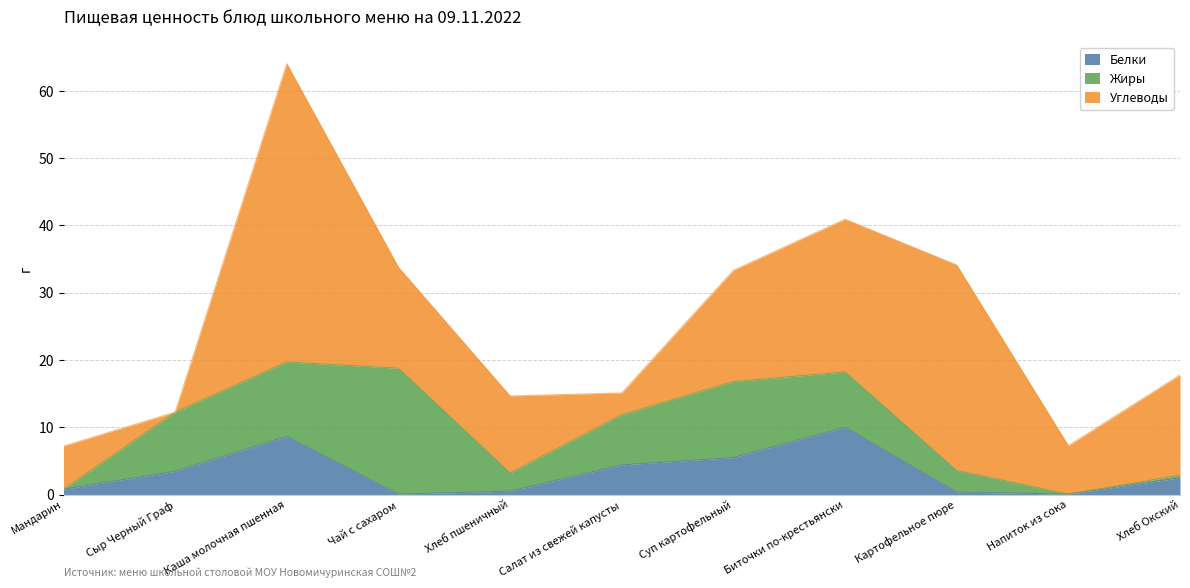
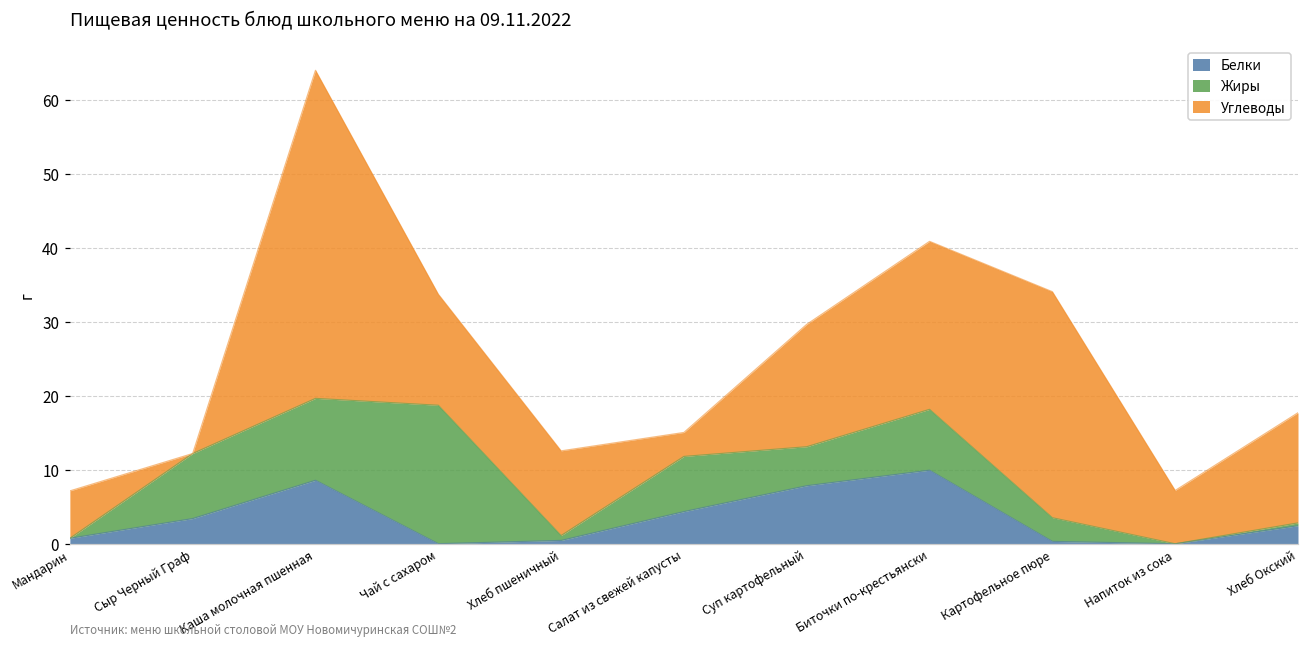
Жиры, Хлеб пшеничный: 3 -> 1
Белки, Суп картофельный: 6 -> 8
Жиры, Суп картофельный: 11 -> 5
